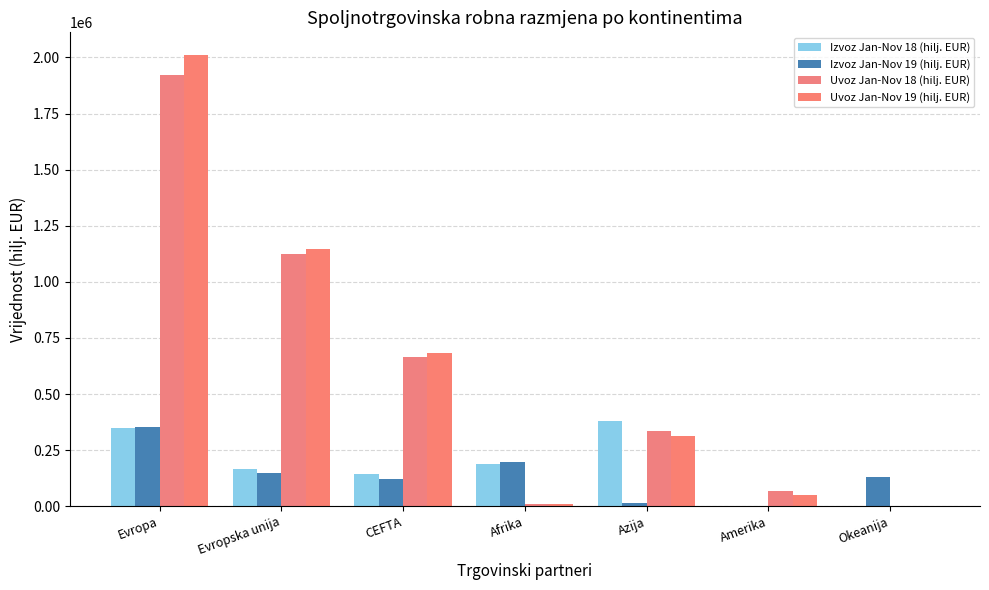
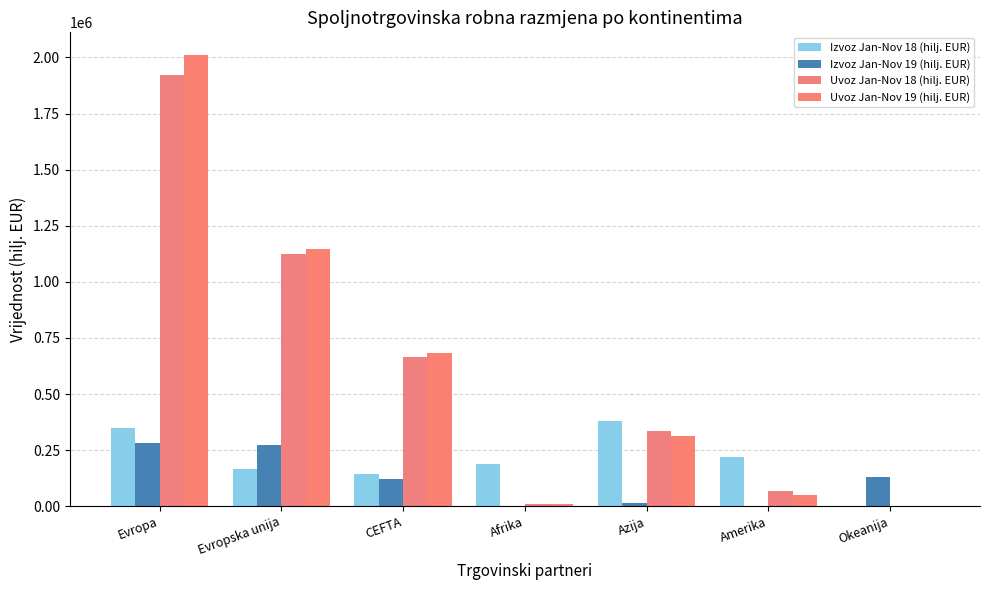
Izvoz Jan-Nov 19 (hilj. EUR), Evropa: 350000 -> 280000
Izvoz Jan-Nov 19 (hilj. EUR), Evropska unija: 150000 -> 270000
Izvoz Jan-Nov 19 (hilj. EUR), Afrika: 200000 -> 0
Izvoz Jan-Nov 18 (hilj. EUR), Amerika: 0 -> 220000
